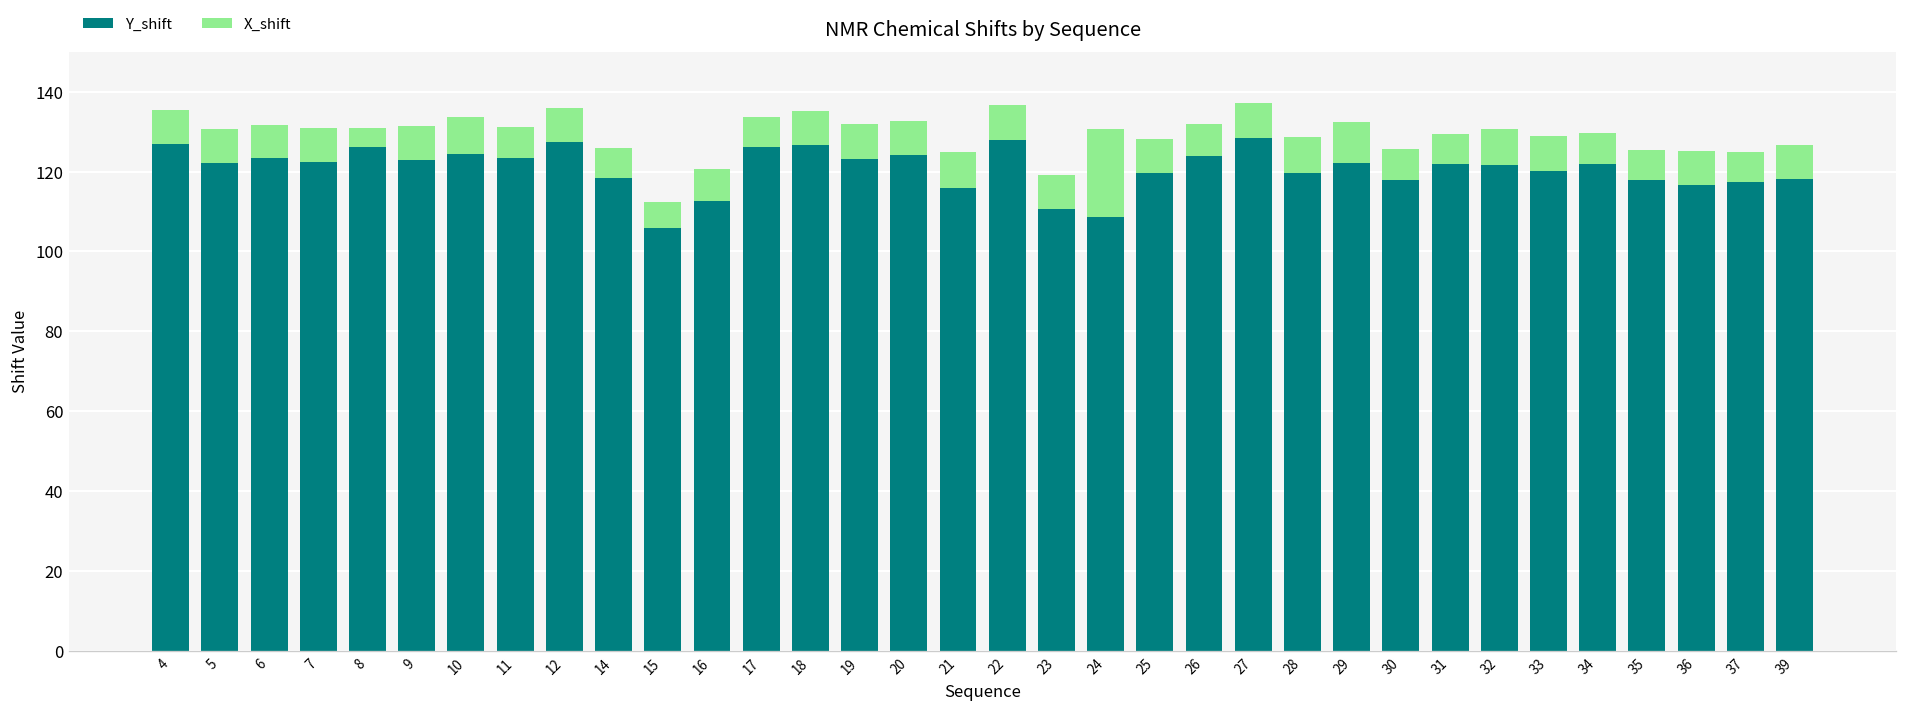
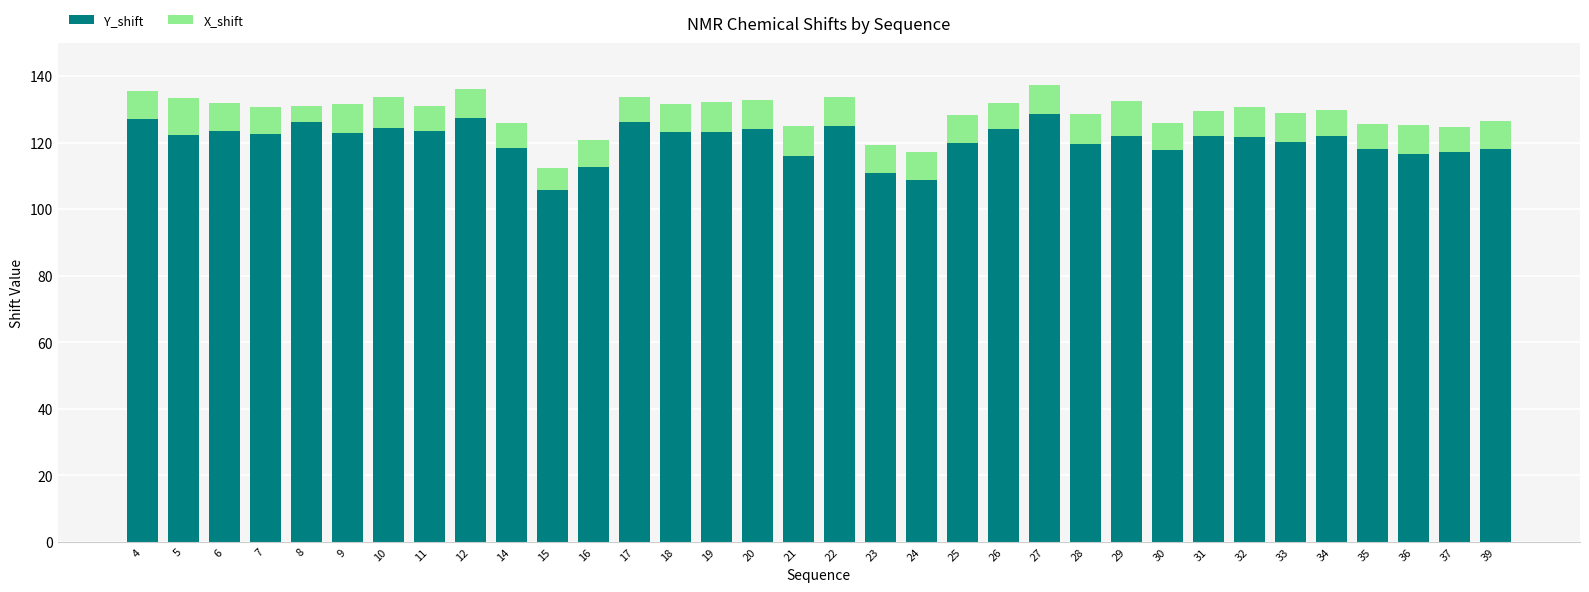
X_shift, 5: 8 -> 11
Y_shift, 18: 127 -> 123
Y_shift, 22: 128 -> 125
X_shift, 24: 22 -> 8
